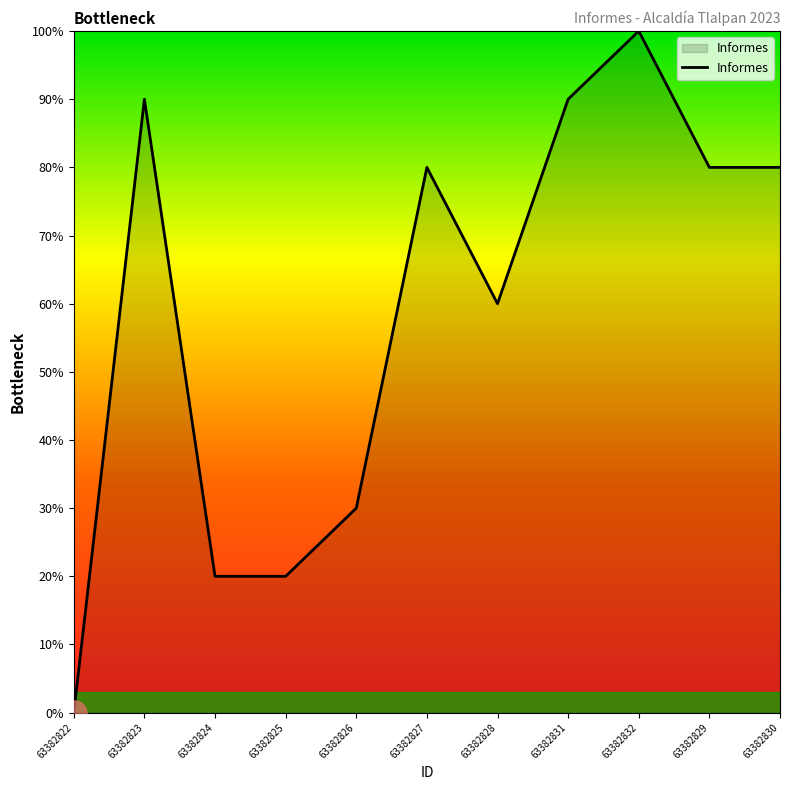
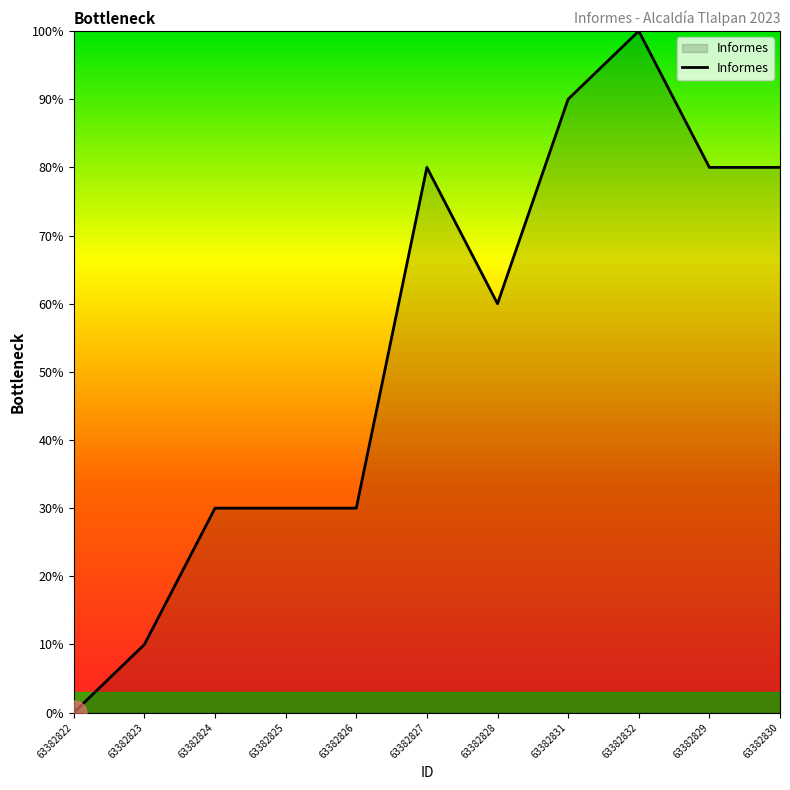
Informes, 63382823: 90% -> 10%
Informes, 63382824: 20% -> 30%
Informes, 63382825: 20% -> 30%
